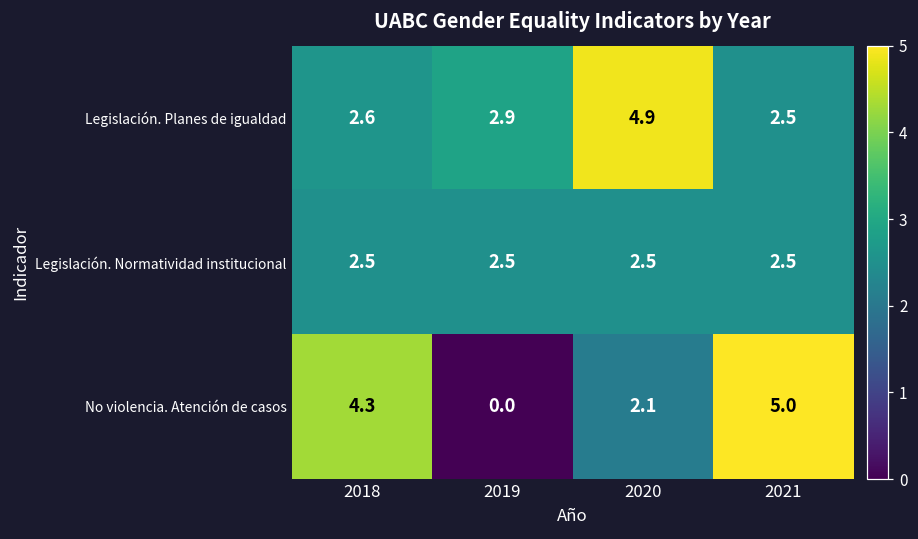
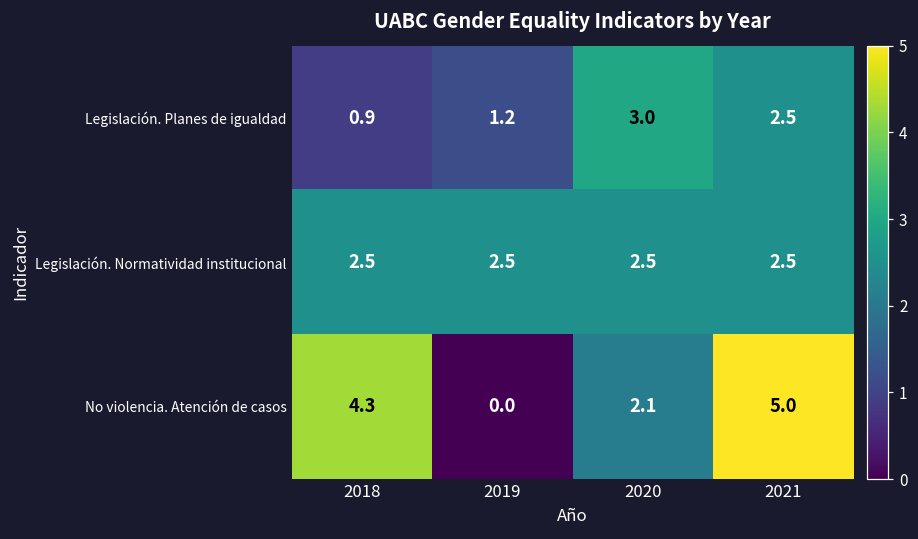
Legislación. Planes de igualdad, 2018: 2.6 -> 0.9
Legislación. Planes de igualdad, 2019: 2.9 -> 1.2
Legislación. Planes de igualdad, 2020: 4.9 -> 3.0
